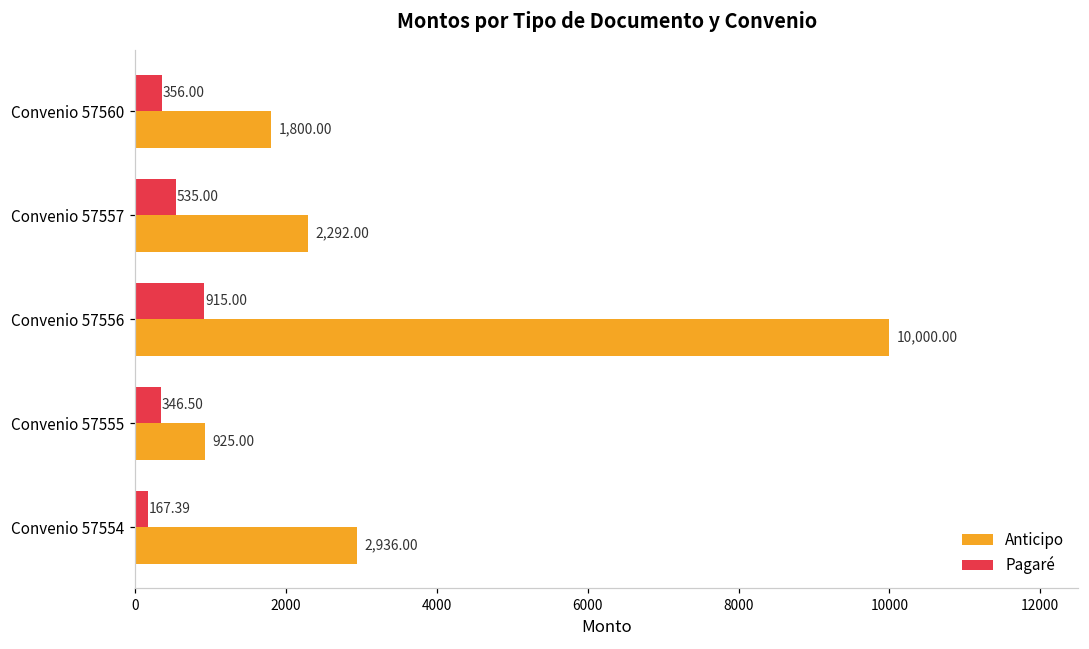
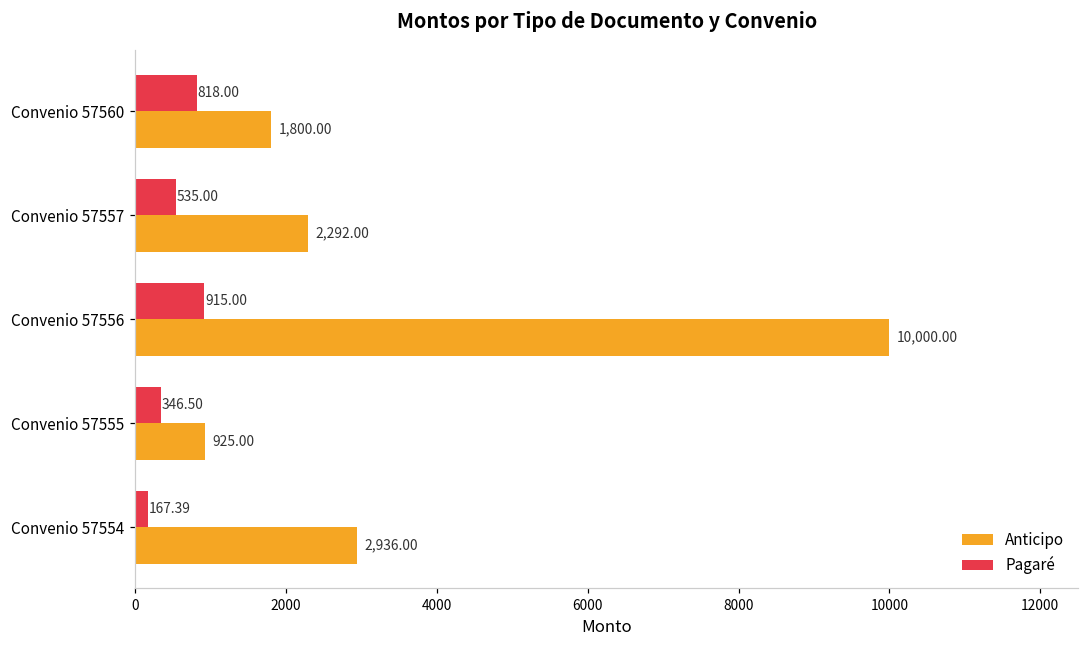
Pagaré, Convenio 57560: 356.00 -> 818.00
